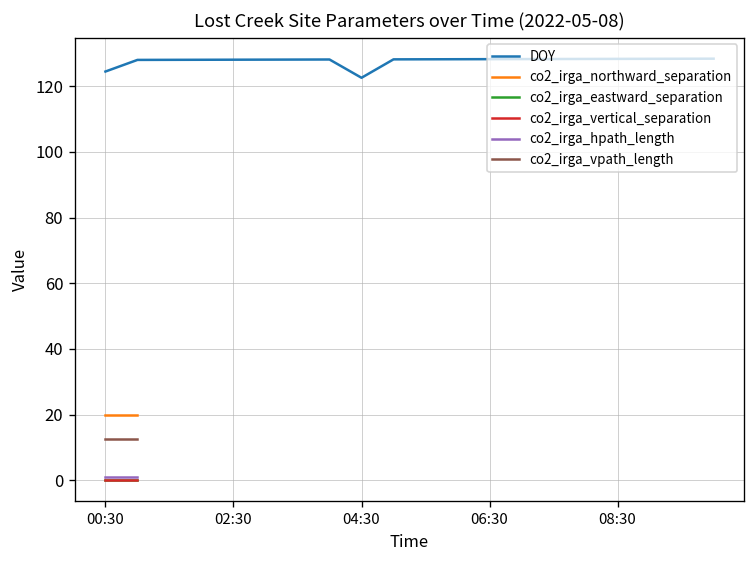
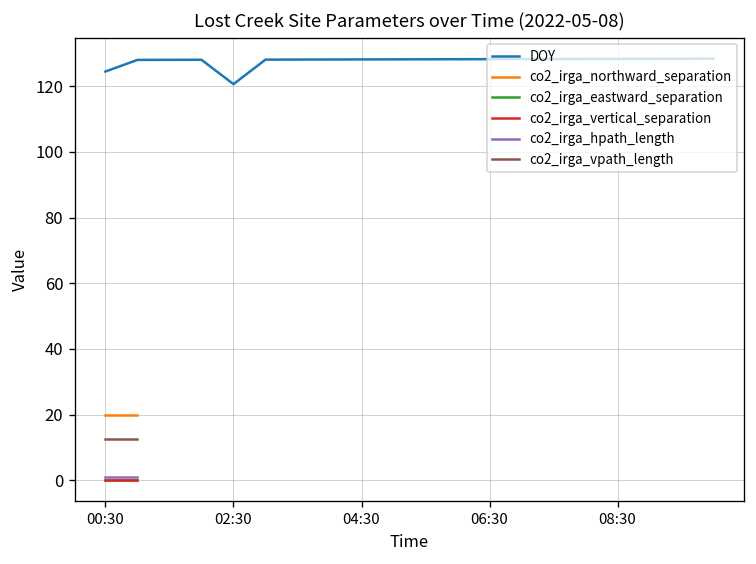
DOY, 02:30: 128 -> 121
DOY, 04:30: 123 -> 128
